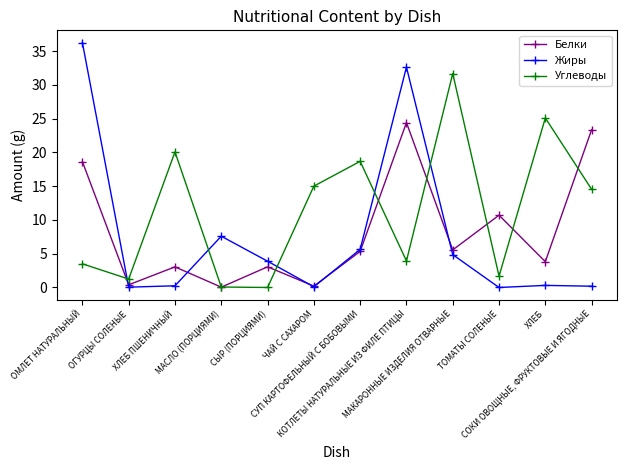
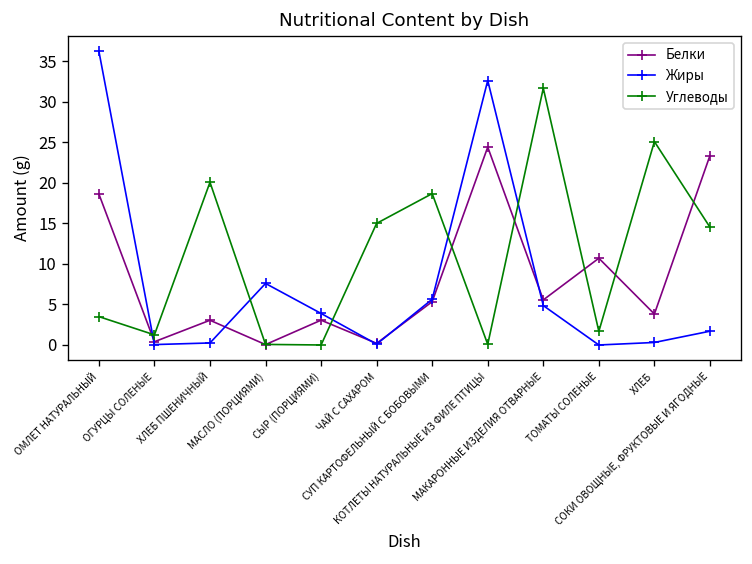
Углеводы, КОТЛЕТЫ НАТУРАЛЬНЫЕ ИЗ ФИЛЕ ПТИЦЫ: 4 -> 0
Жиры, СОКИ ОВОЩНЫЕ, ФРУКТОВЫЕ И ЯГОДНЫЕ: 0 -> 2
